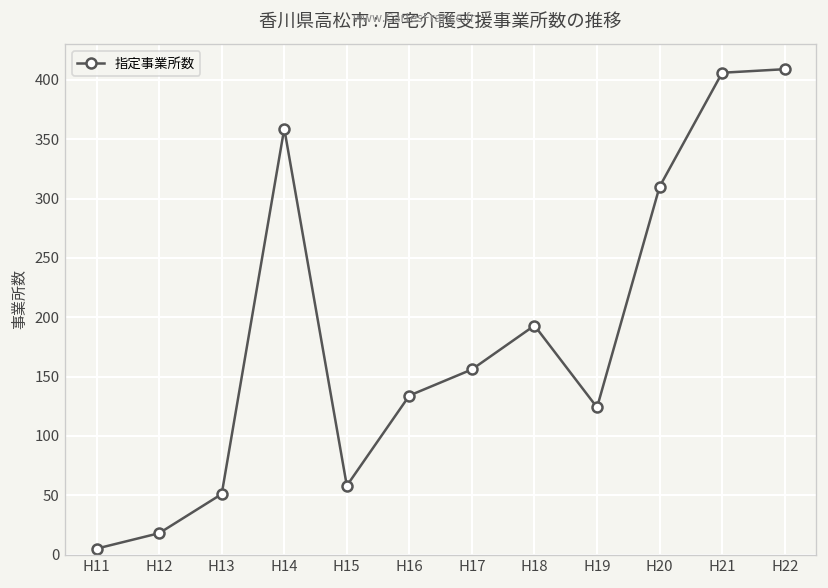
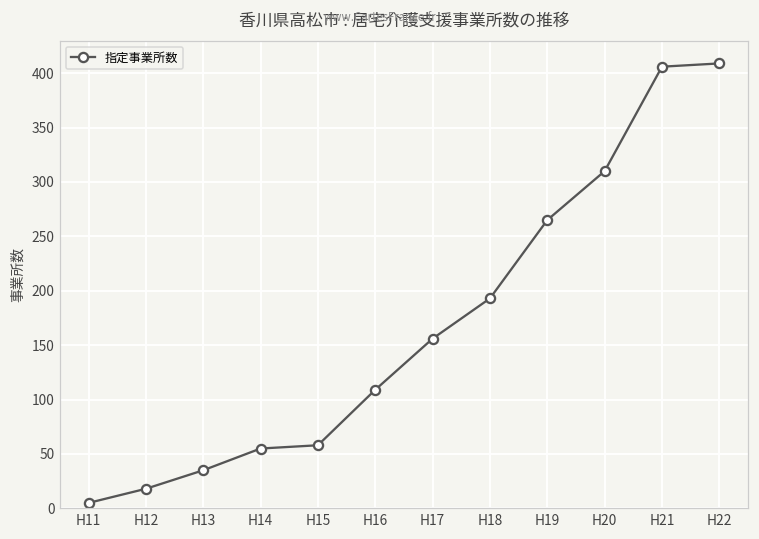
H13: 50 -> 40
H14: 360 -> 60
H16: 130 -> 110
H19: 120 -> 270
